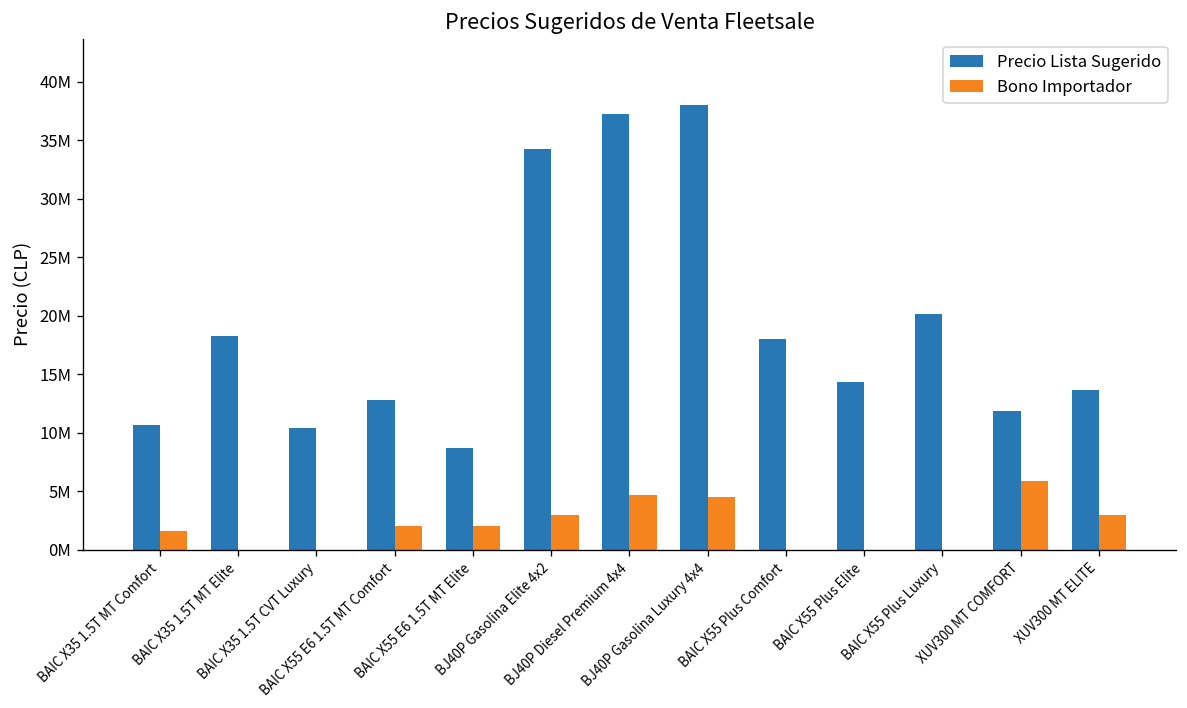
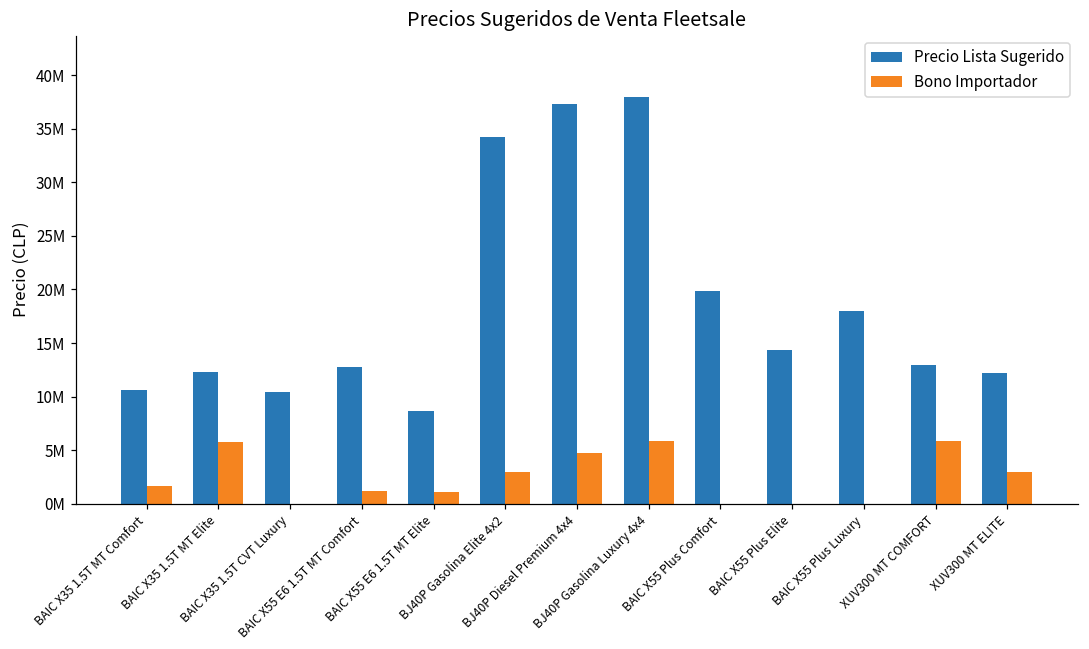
Precio Lista Sugerido, BAIC X35 1.5T MT Elite: 18000000 -> 12000000
Bono Importador, BAIC X35 1.5T MT Elite: 0 -> 6000000
Bono Importador, BAIC X55 E6 1.5T MT Comfort: 2000000 -> 1000000
Bono Importador, BAIC X55 E6 1.5T MT Elite: 2000000 -> 1000000
Bono Importador, BJ40P Gasolina Luxury 4x4: 5000000 -> 6000000
Precio Lista Sugerido, BAIC X55 Plus Comfort: 18000000 -> 20000000
Precio Lista Sugerido, BAIC X55 Plus Luxury: 20000000 -> 18000000
Precio Lista Sugerido, XUV300 MT COMFORT: 12000000 -> 13000000
Precio Lista Sugerido, XUV300 MT ELITE: 14000000 -> 12000000
